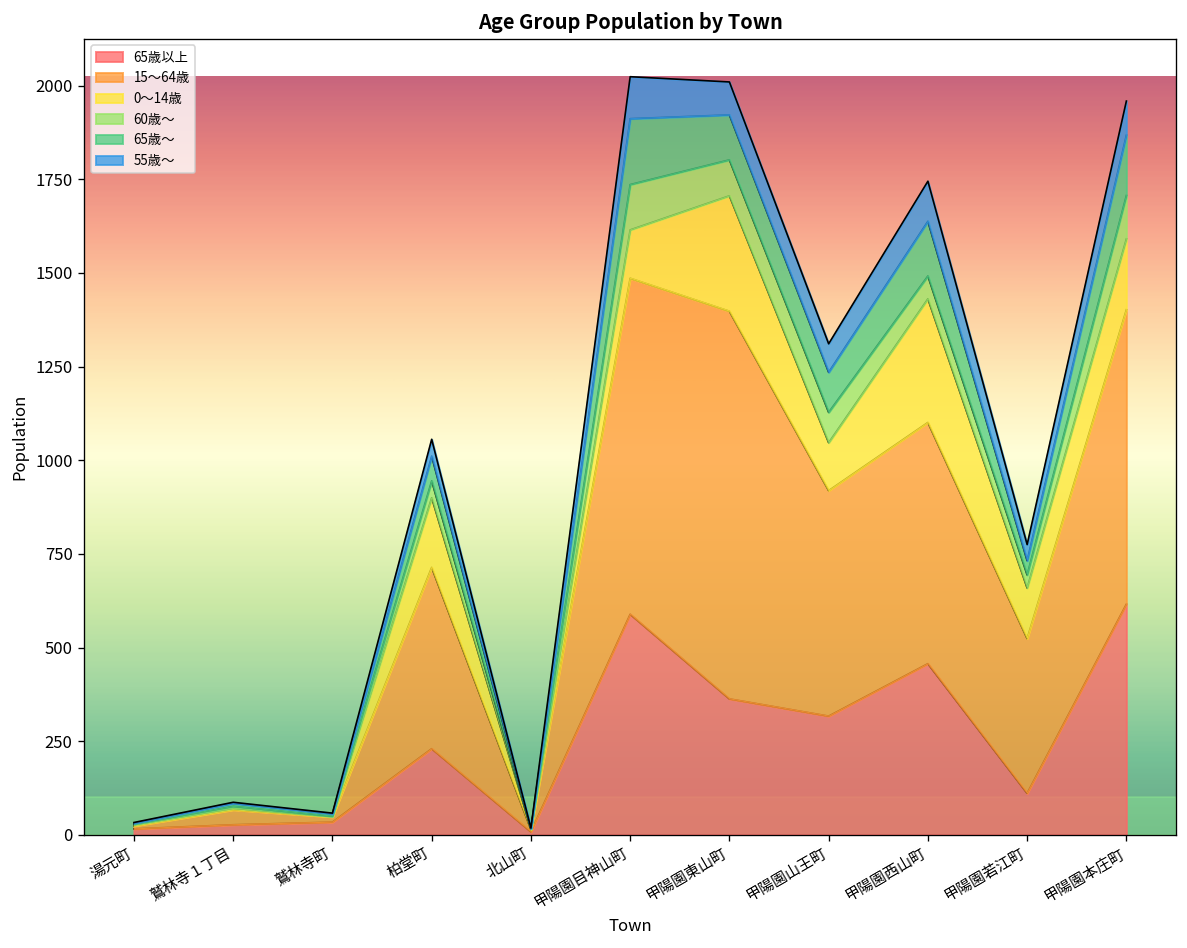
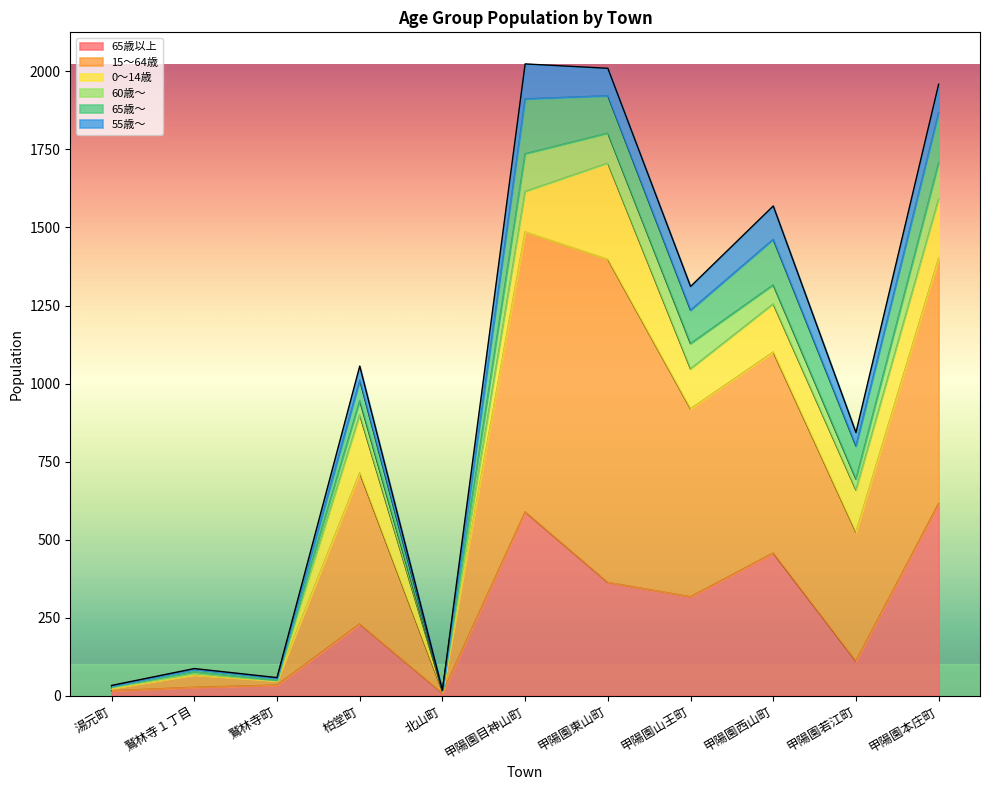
0～14歳, 甲陽園西山町: 330 -> 150
65歳～, 甲陽園若江町: 40 -> 110
